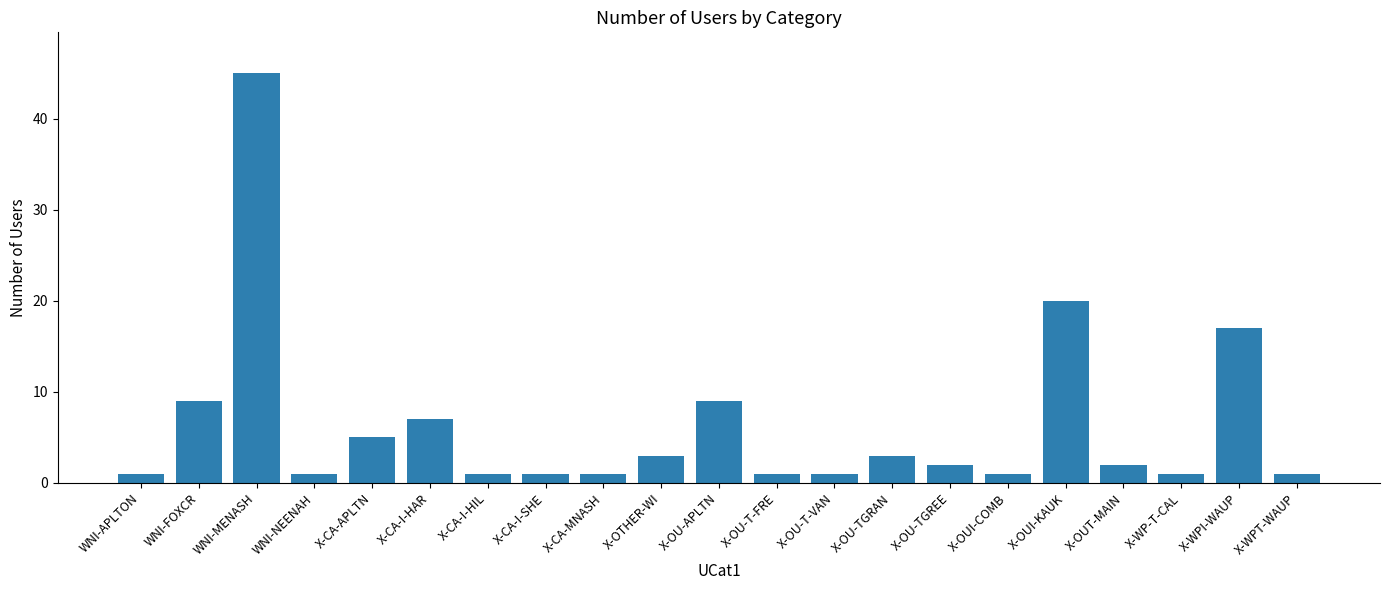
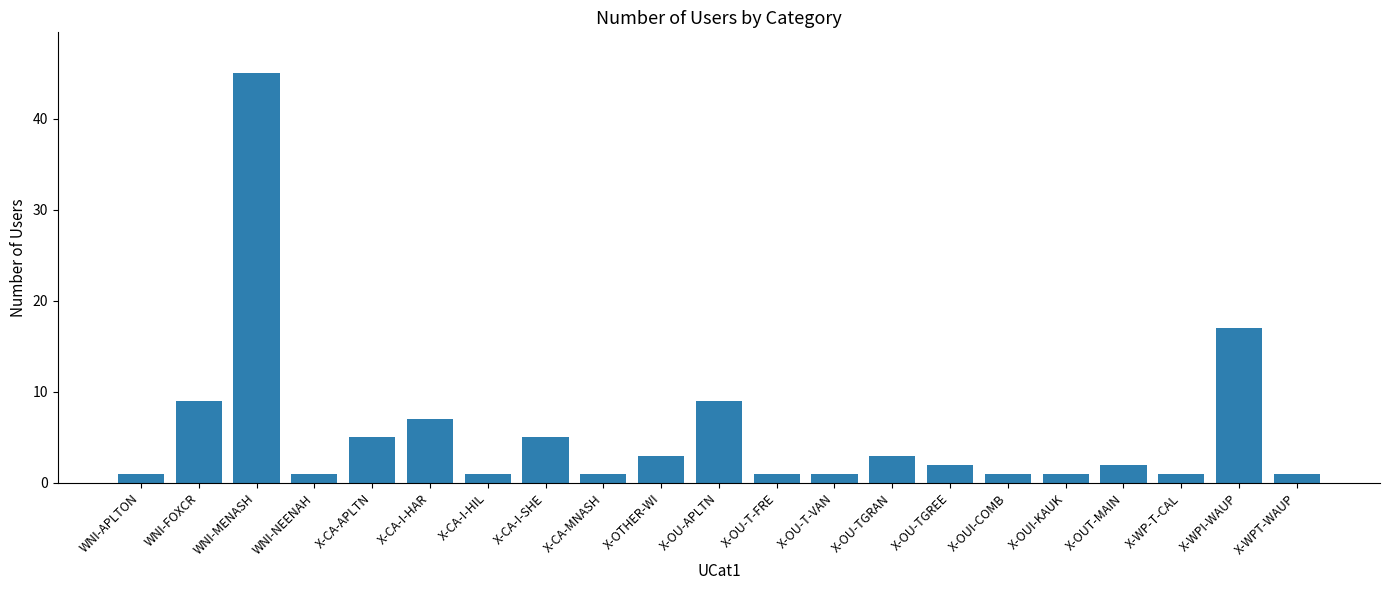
X-CA-I-SHE: 1 -> 5
X-OUI-KAUK: 20 -> 1
